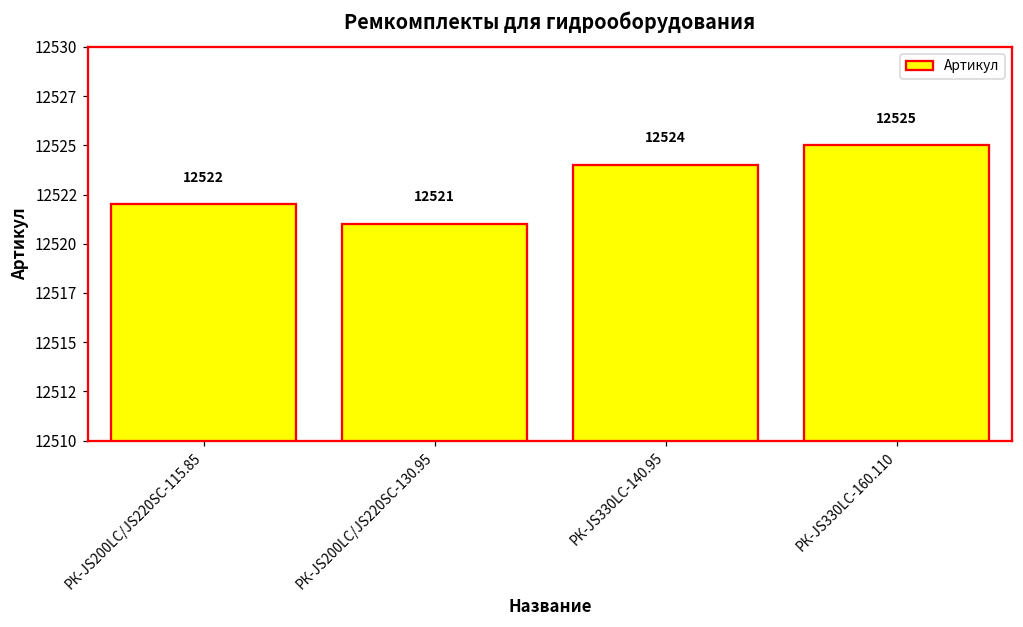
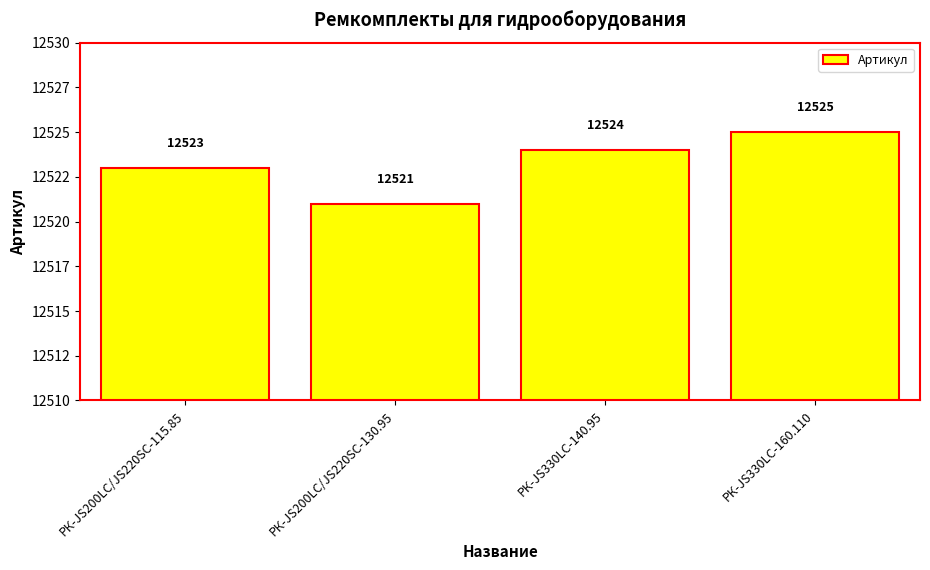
РК-JS200LC/JS220SC-115.85: 12522 -> 12523
